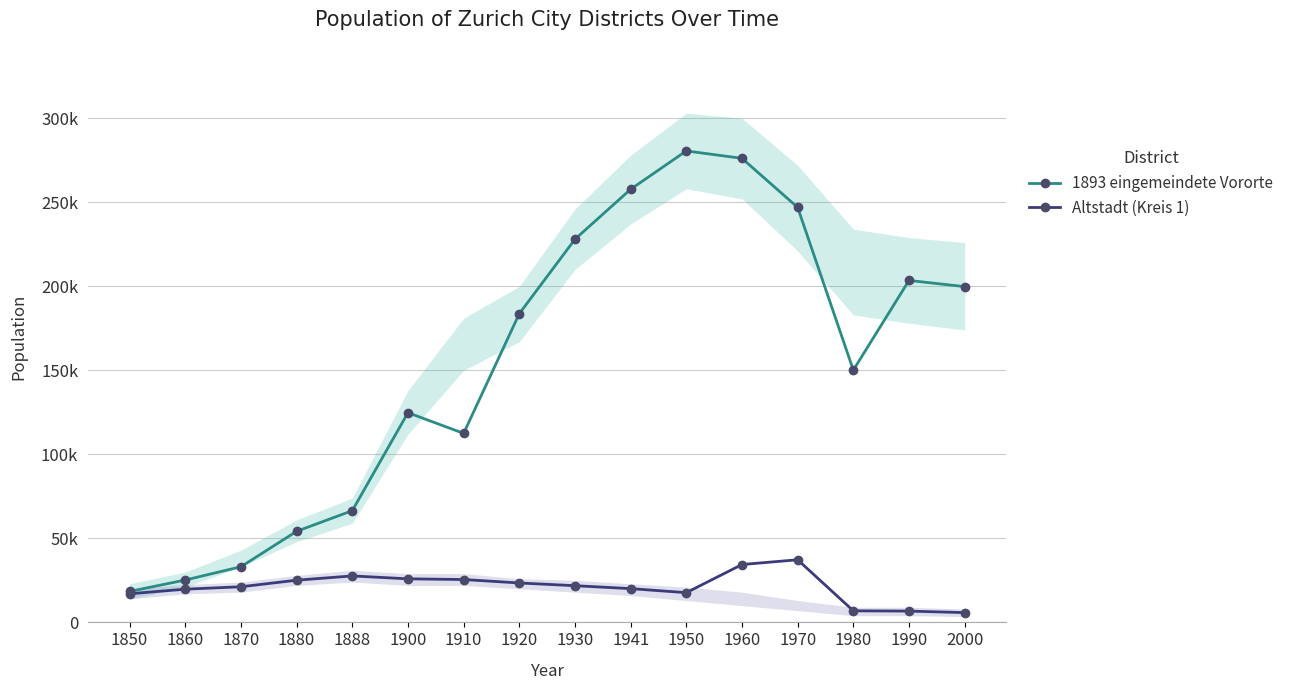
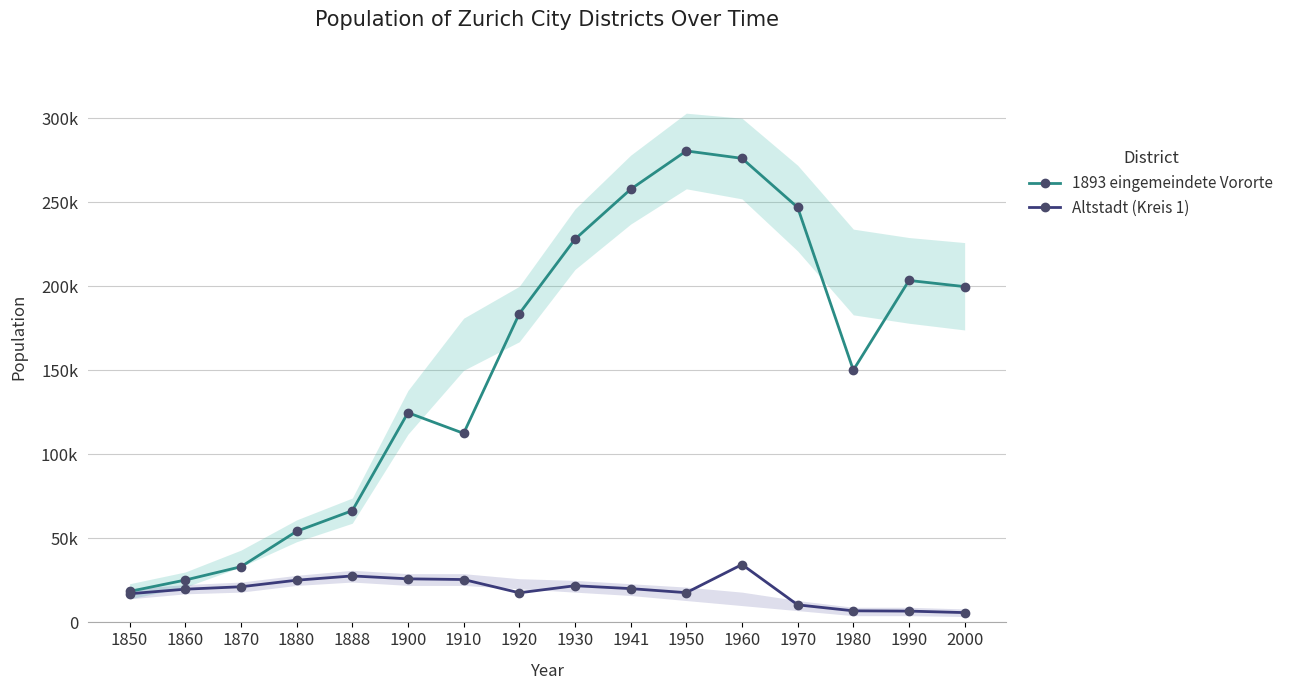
Altstadt (Kreis 1), 1920: 23000 -> 18000
Altstadt (Kreis 1), 1970: 37000 -> 10000
